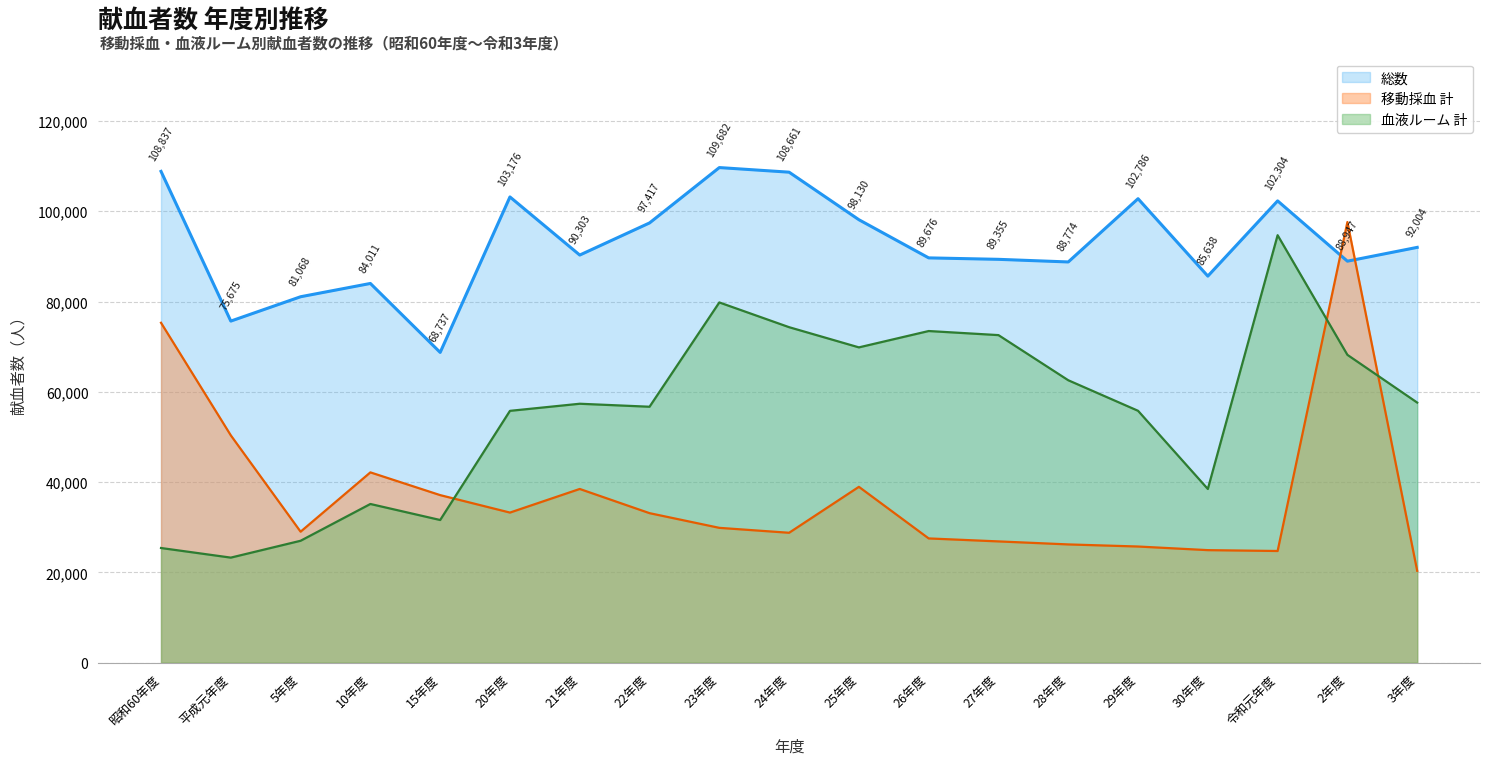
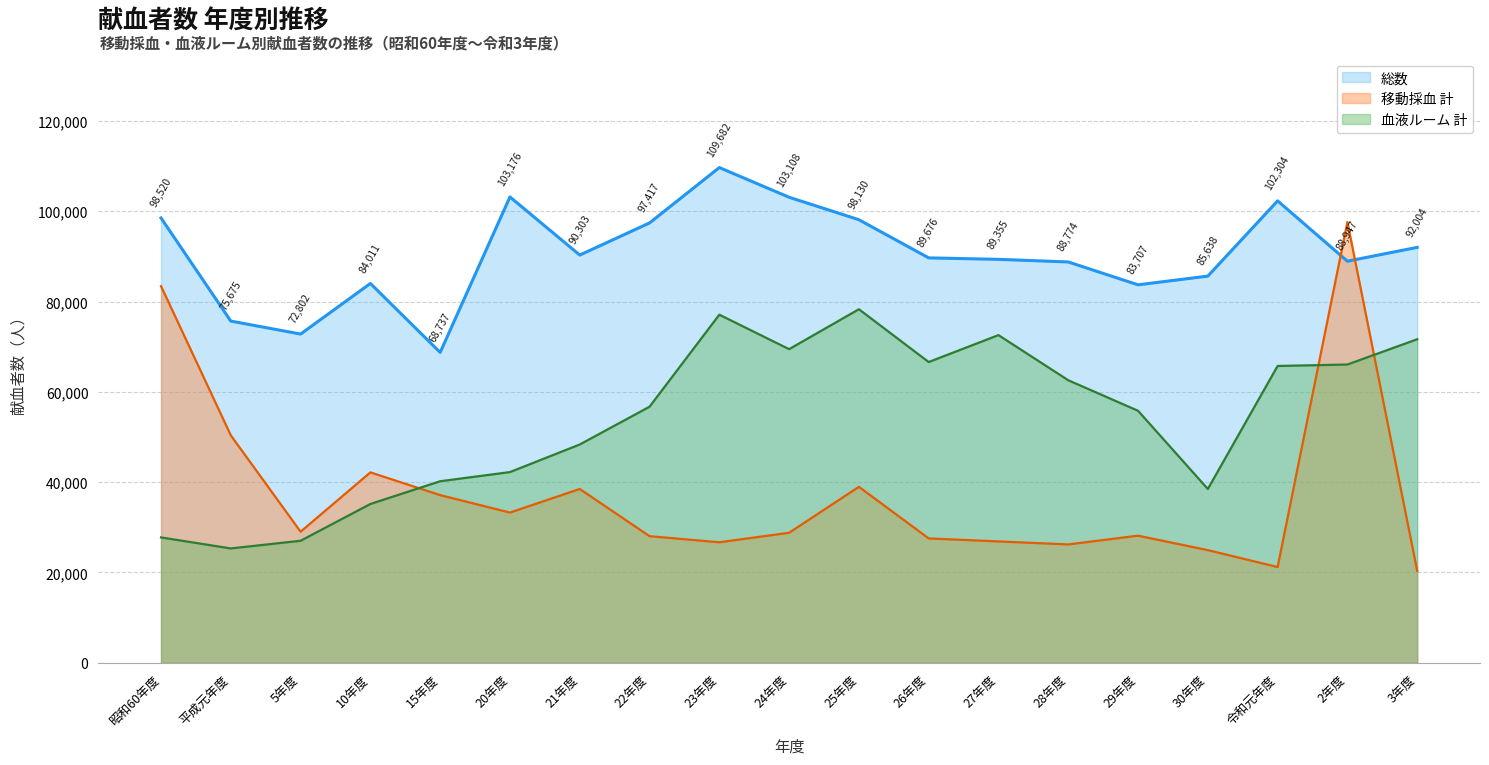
総数, 昭和60年度: 108,837 -> 98,520
移動採血 計, 昭和60年度: 75,000 -> 83,000
血液ルーム 計, 昭和60年度: 25,000 -> 28,000
血液ルーム 計, 平成元年度: 23,000 -> 25,000
総数, 5年度: 81,068 -> 72,802
血液ルーム 計, 15年度: 32,000 -> 40,000
血液ルーム 計, 20年度: 56,000 -> 42,000
血液ルーム 計, 21年度: 57,000 -> 48,000
移動採血 計, 22年度: 33,000 -> 28,000
移動採血 計, 23年度: 30,000 -> 27,000
血液ルーム 計, 23年度: 80,000 -> 77,000
総数, 24年度: 108,661 -> 103,108
血液ルーム 計, 24年度: 74,000 -> 69,000
血液ルーム 計, 25年度: 70,000 -> 78,000
血液ルーム 計, 26年度: 73,000 -> 67,000
総数, 29年度: 102,786 -> 83,707
移動採血 計, 29年度: 26,000 -> 28,000
移動採血 計, 令和元年度: 25,000 -> 21,000
血液ルーム 計, 令和元年度: 95,000 -> 66,000
血液ルーム 計, 2年度: 68,000 -> 66,000
血液ルーム 計, 3年度: 58,000 -> 72,000
